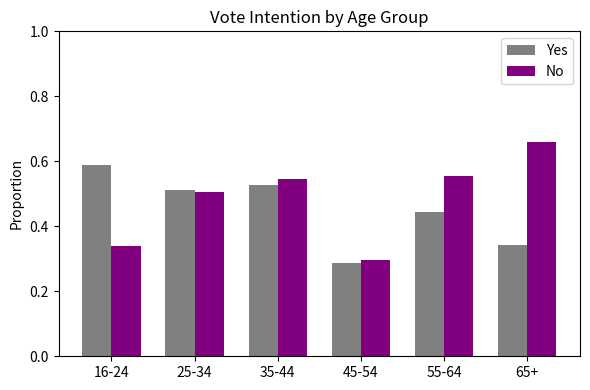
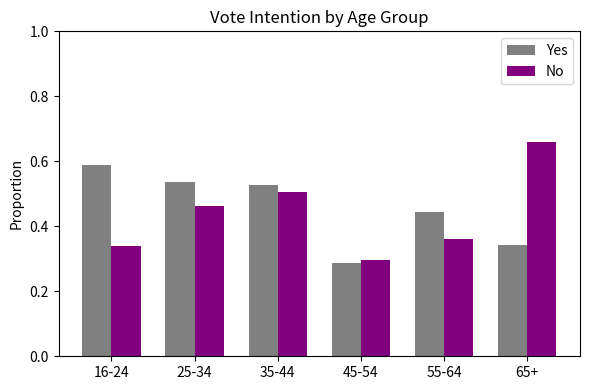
Yes, 25-34: 0.51 -> 0.54
No, 25-34: 0.51 -> 0.46
No, 35-44: 0.54 -> 0.51
No, 55-64: 0.55 -> 0.36
